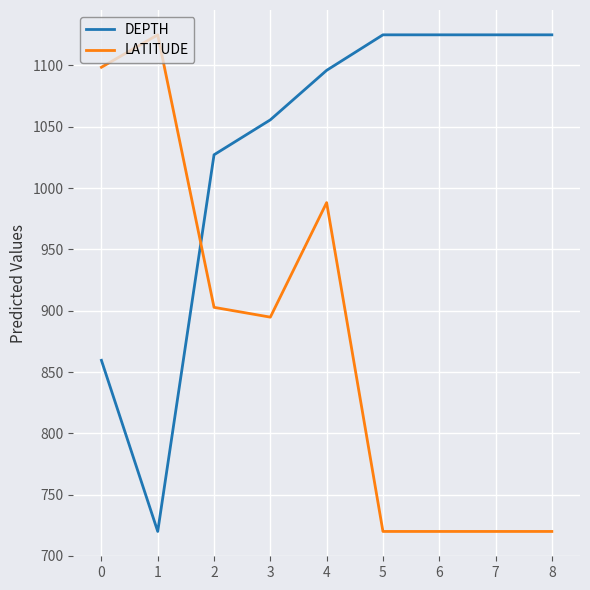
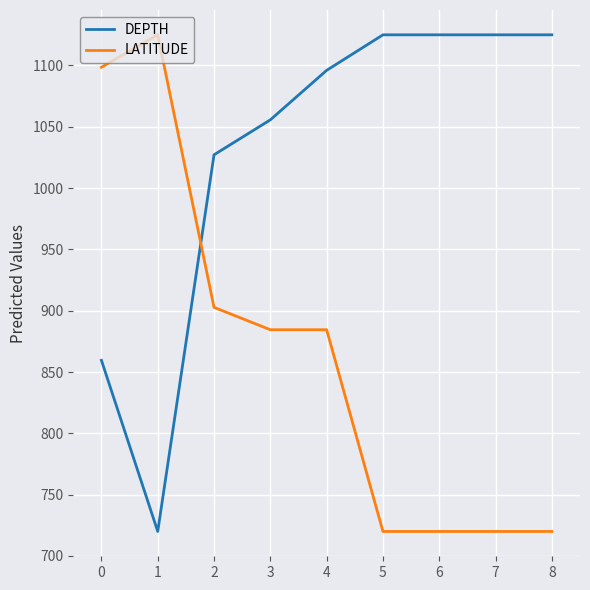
LATITUDE, 3: 895 -> 885
LATITUDE, 4: 988 -> 885
